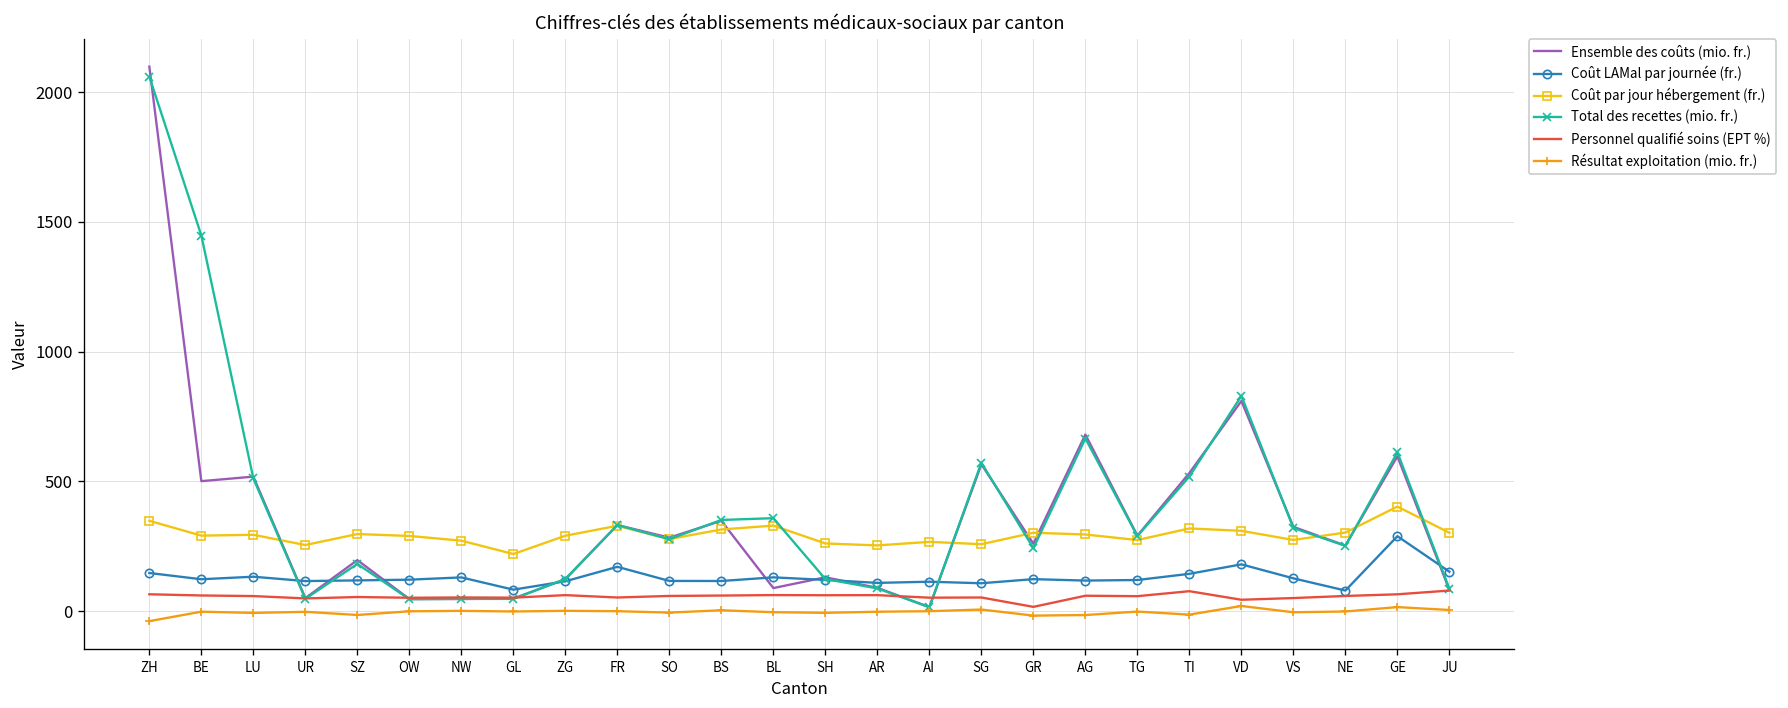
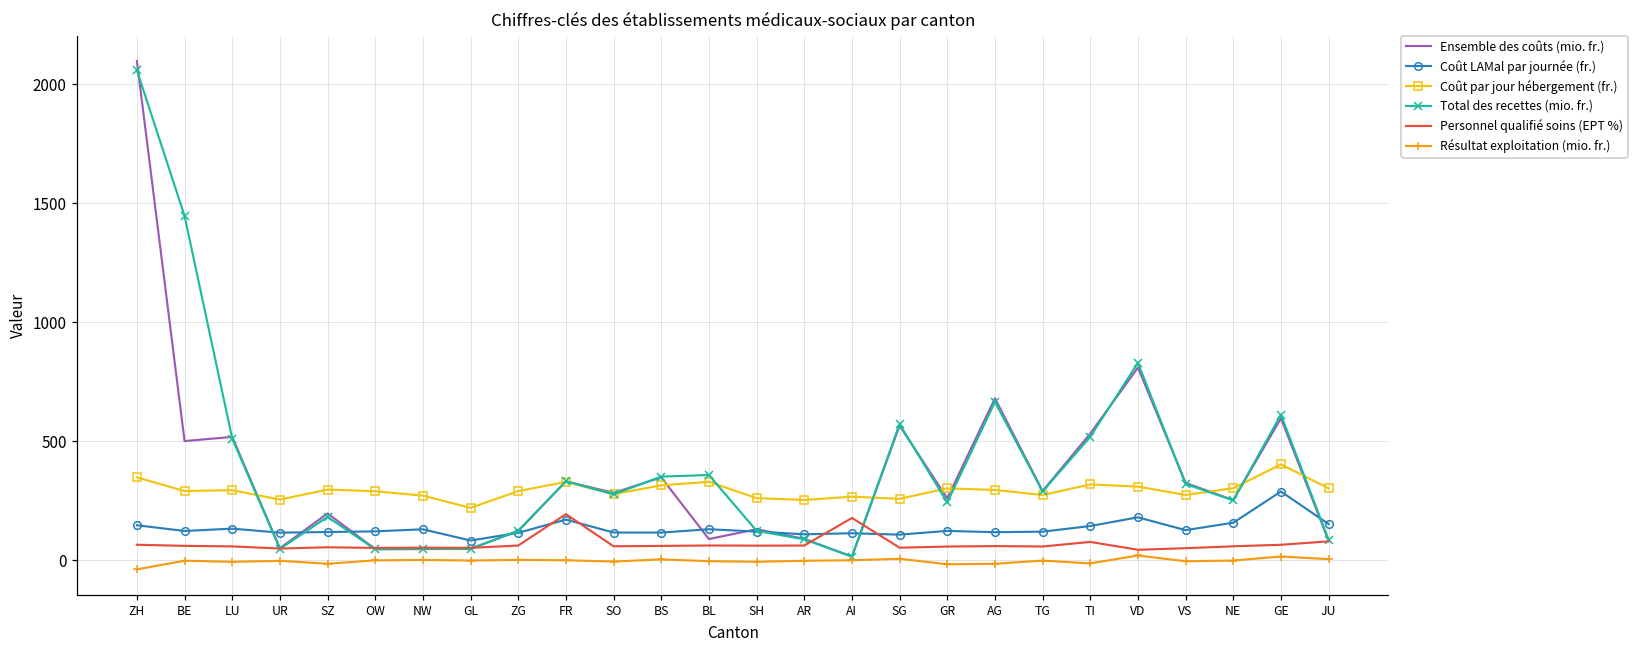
Personnel qualifié soins (EPT %), FR: 50 -> 190
Personnel qualifié soins (EPT %), AI: 50 -> 180
Personnel qualifié soins (EPT %), GR: 20 -> 60
Coût LAMal par journée (fr.), NE: 80 -> 160
